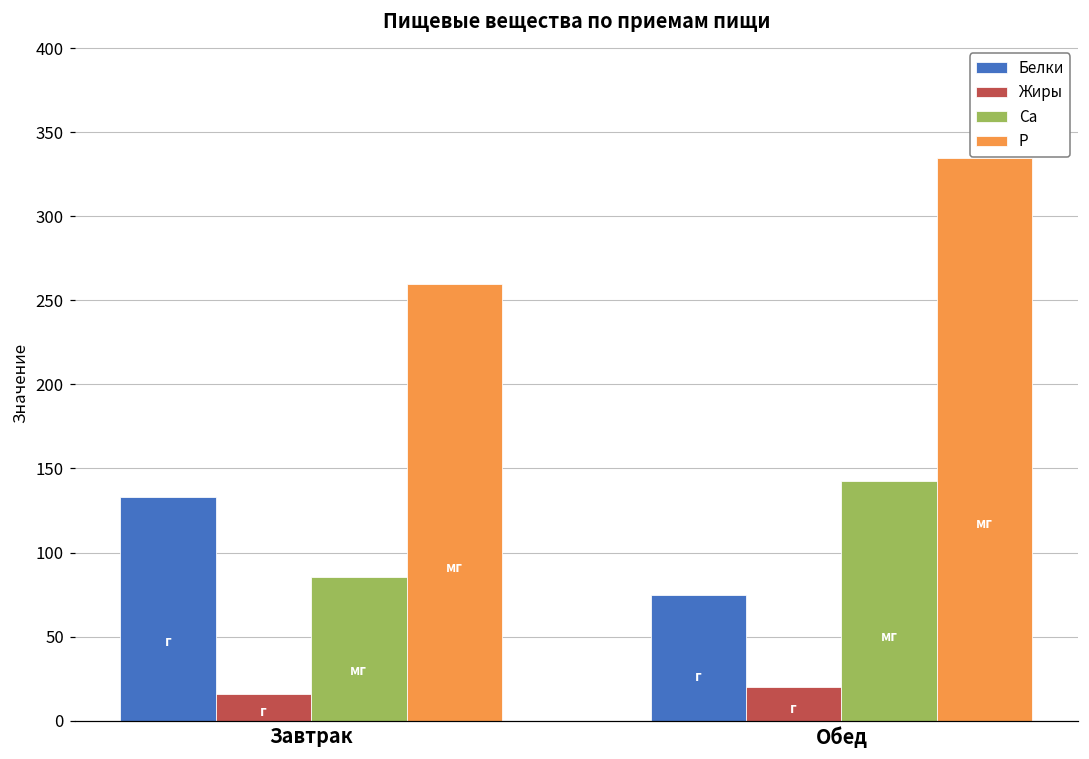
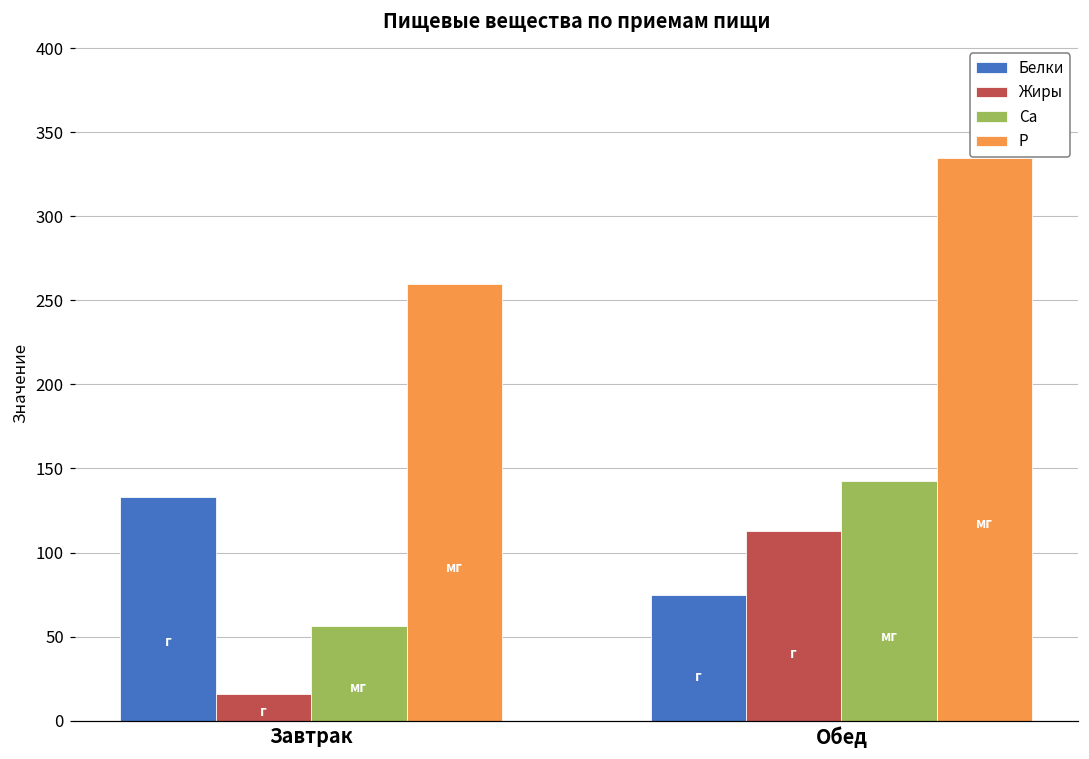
Ca, Завтрак: 85 -> 56
Жиры, Обед: 20 -> 113
